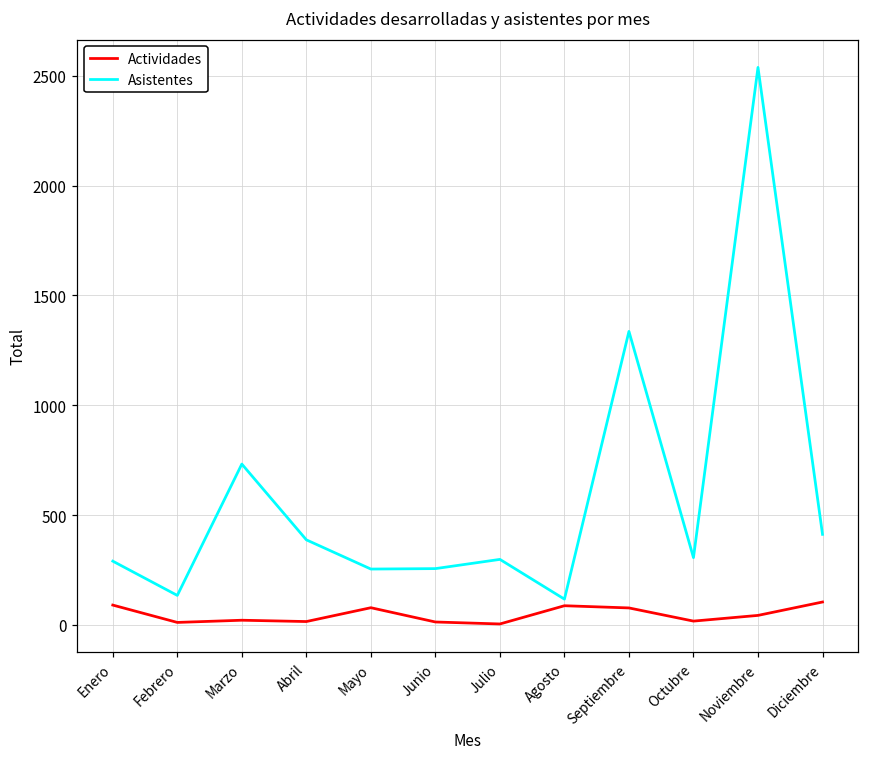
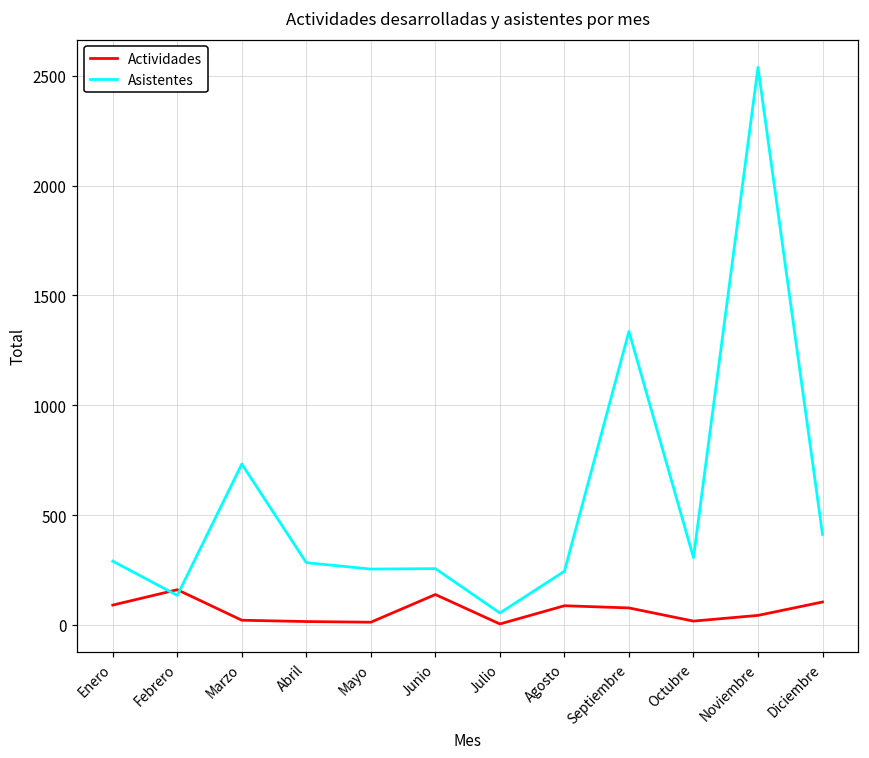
Actividades, Febrero: 10 -> 160
Asistentes, Abril: 390 -> 280
Actividades, Mayo: 80 -> 10
Actividades, Junio: 10 -> 140
Asistentes, Julio: 300 -> 50
Asistentes, Agosto: 120 -> 240
